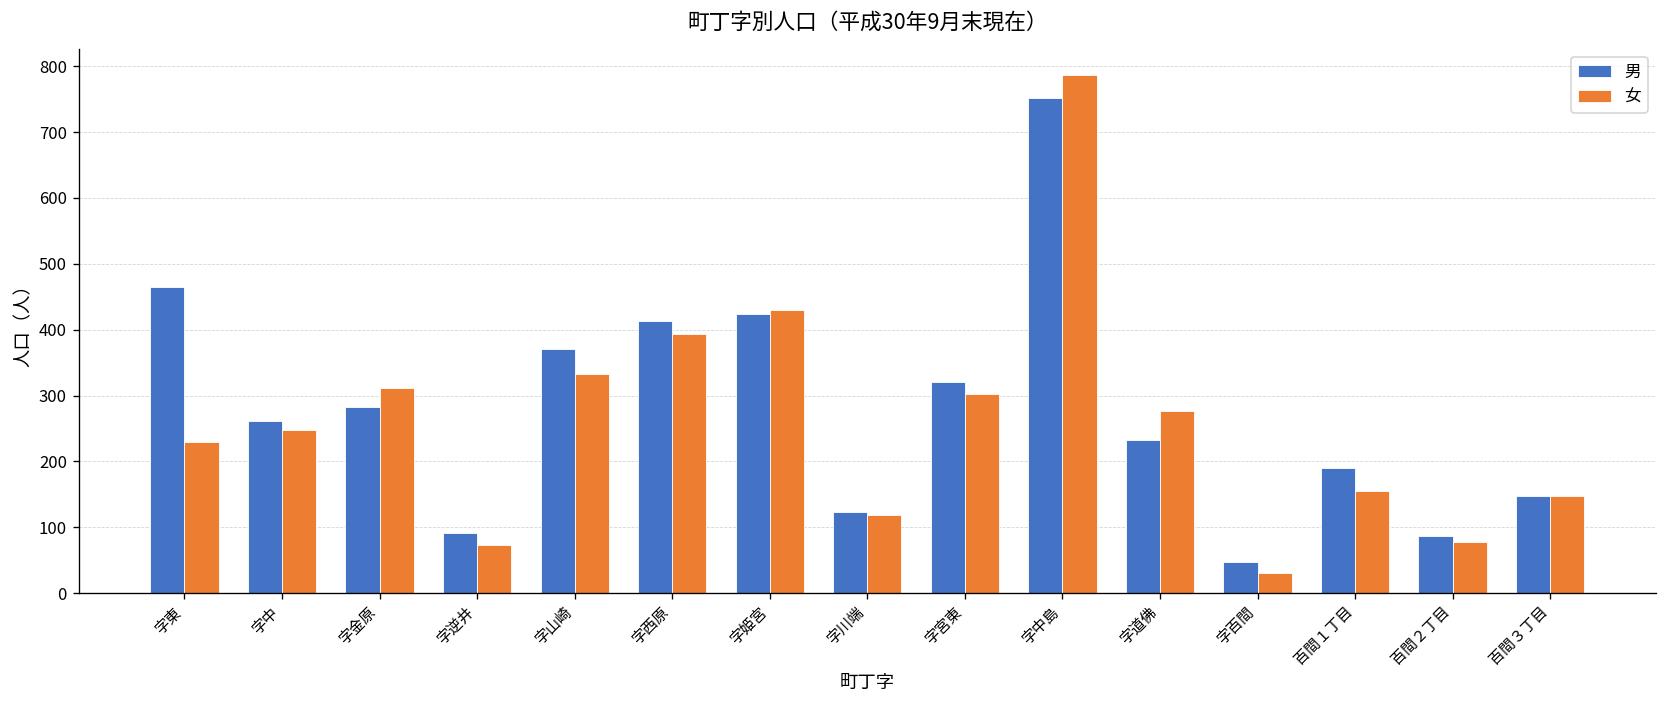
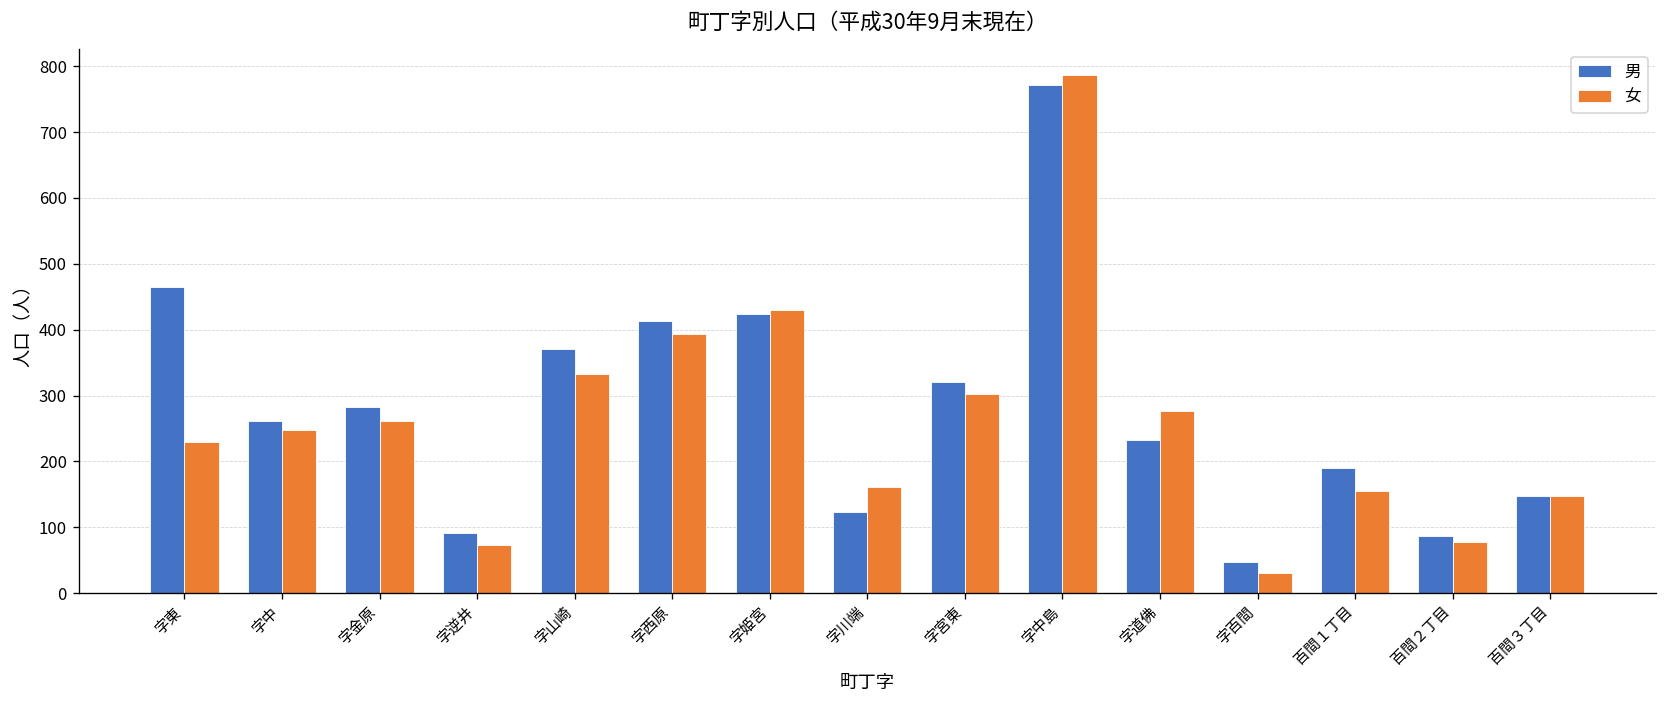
女, 字金原: 310 -> 260
女, 字川端: 120 -> 160
男, 字中島: 750 -> 770
